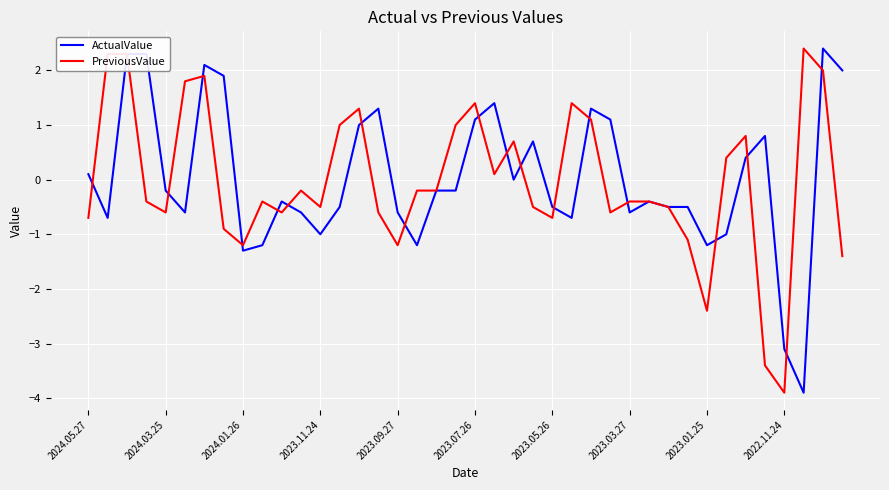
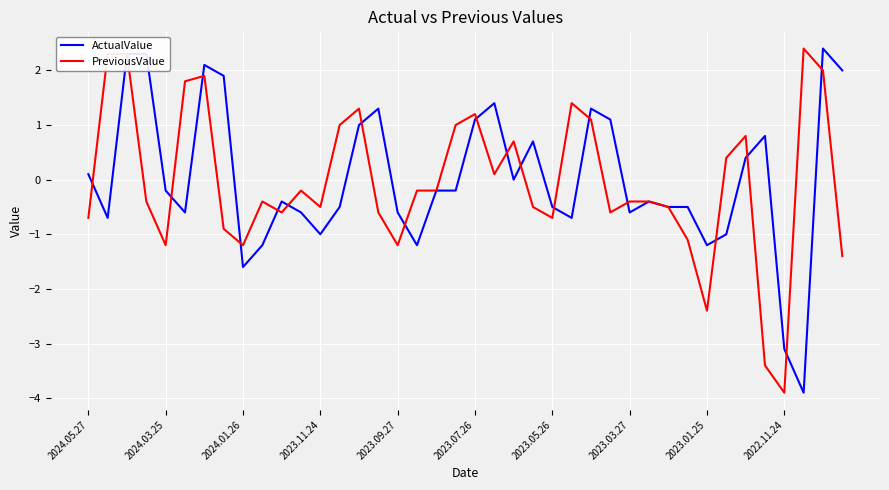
PreviousValue, 2024.03.25: -0.6 -> -1.2
ActualValue, 2024.01.26: -1.3 -> -1.6
PreviousValue, 2023.07.26: 1.4 -> 1.2
